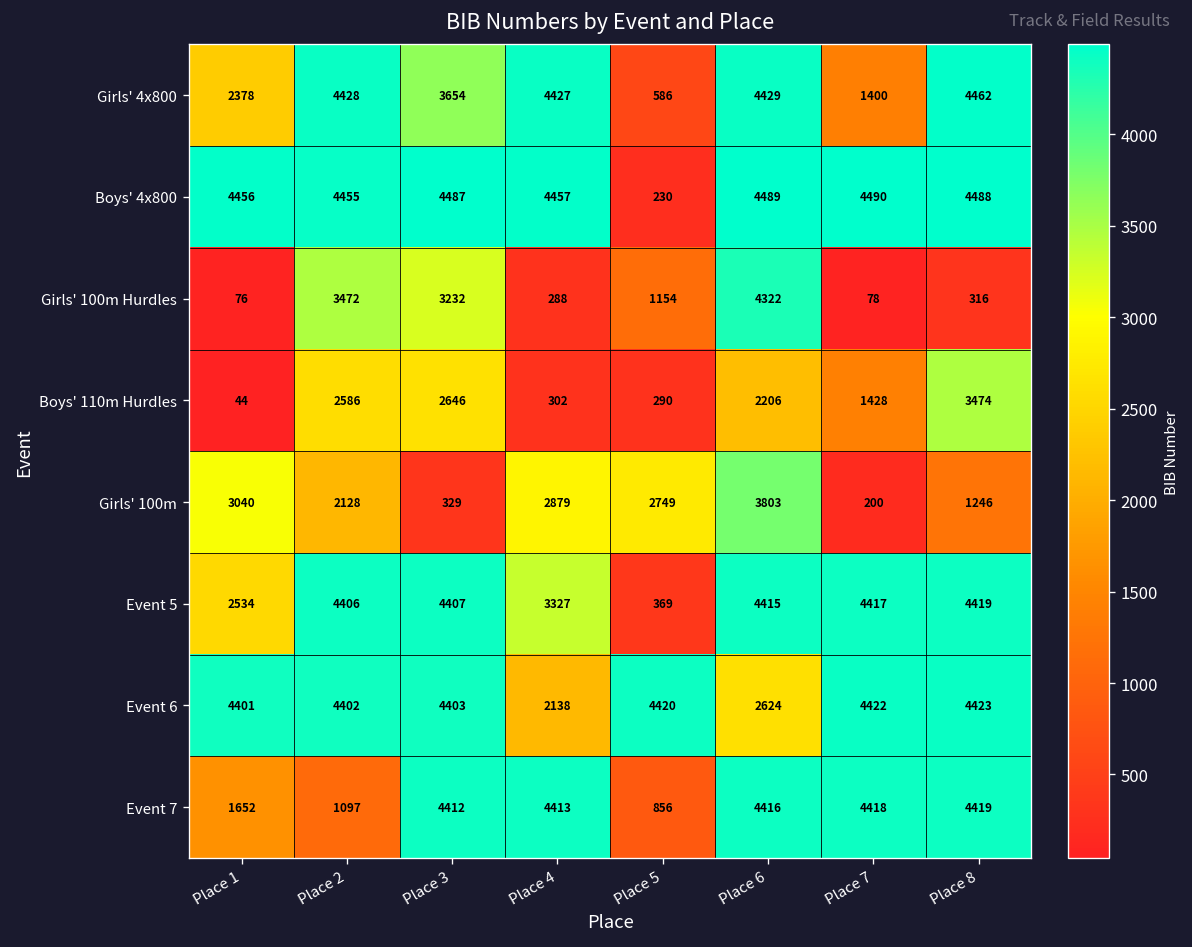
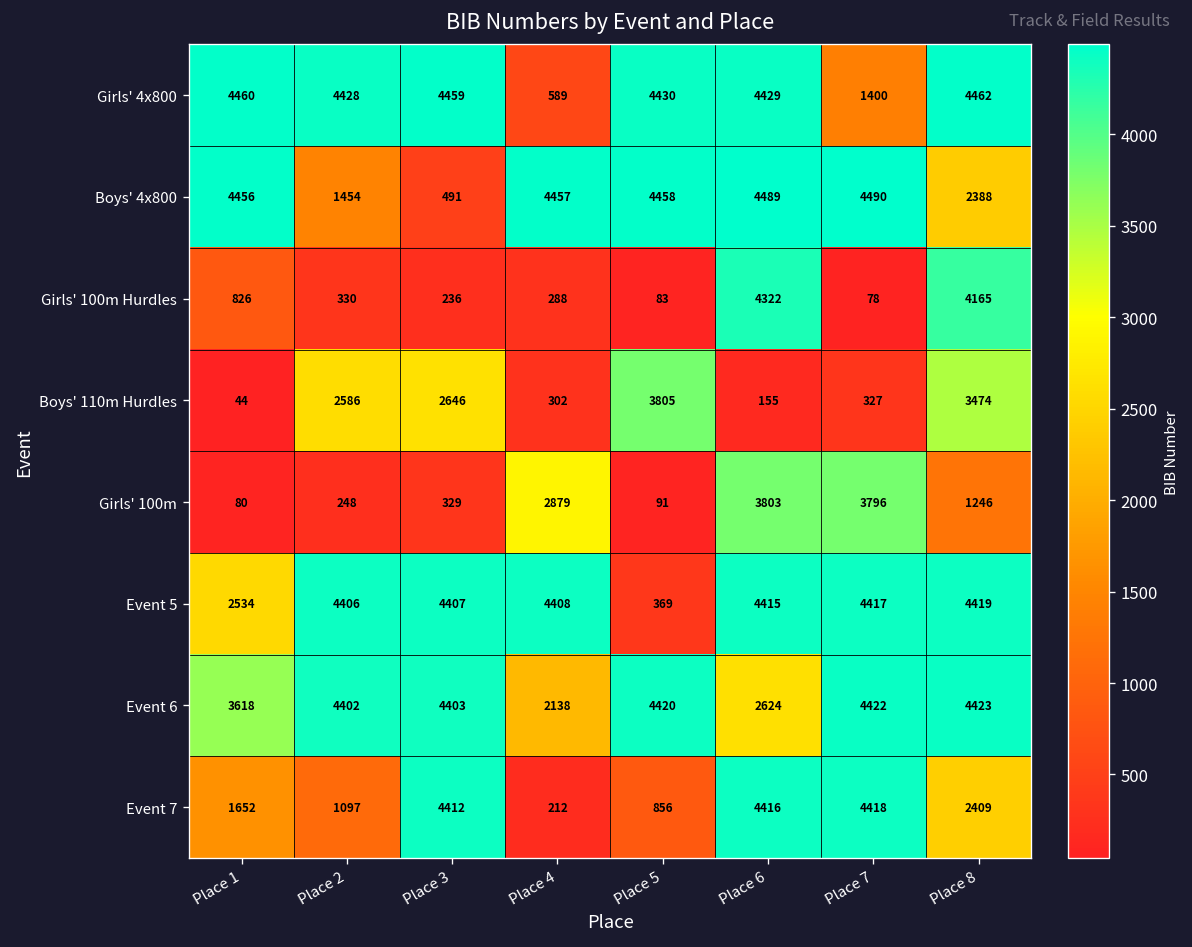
Girls' 4x800, Place 1: 2378 -> 4460
Girls' 4x800, Place 3: 3654 -> 4459
Girls' 4x800, Place 4: 4427 -> 589
Girls' 4x800, Place 5: 586 -> 4430
Boys' 4x800, Place 2: 4455 -> 1454
Boys' 4x800, Place 3: 4487 -> 491
Boys' 4x800, Place 5: 230 -> 4458
Boys' 4x800, Place 8: 4488 -> 2388
Girls' 100m Hurdles, Place 1: 76 -> 826
Girls' 100m Hurdles, Place 2: 3472 -> 330
Girls' 100m Hurdles, Place 3: 3232 -> 236
Girls' 100m Hurdles, Place 5: 1154 -> 83
Girls' 100m Hurdles, Place 8: 316 -> 4165
Boys' 110m Hurdles, Place 5: 290 -> 3805
Boys' 110m Hurdles, Place 6: 2206 -> 155
Boys' 110m Hurdles, Place 7: 1428 -> 327
Girls' 100m, Place 1: 3040 -> 80
Girls' 100m, Place 2: 2128 -> 248
Girls' 100m, Place 5: 2749 -> 91
Girls' 100m, Place 7: 200 -> 3796
Event 5, Place 4: 3327 -> 4408
Event 6, Place 1: 4401 -> 3618
Event 7, Place 4: 4413 -> 212
Event 7, Place 8: 4419 -> 2409
